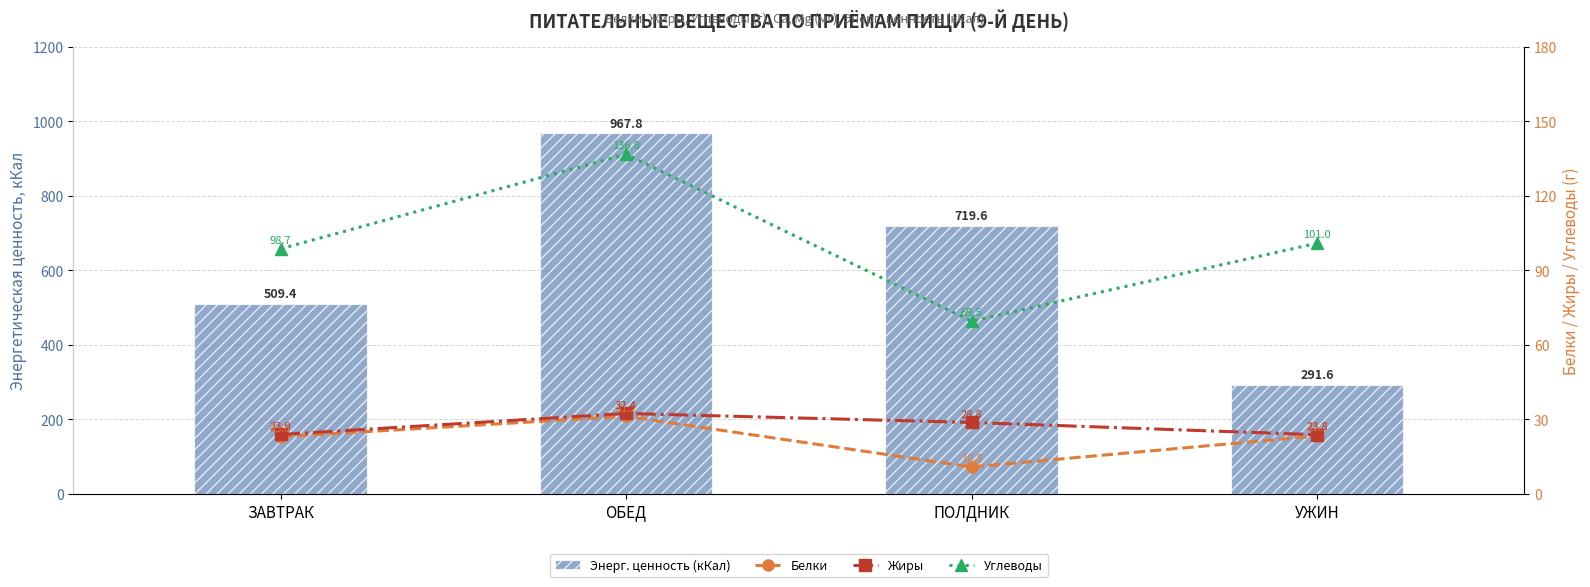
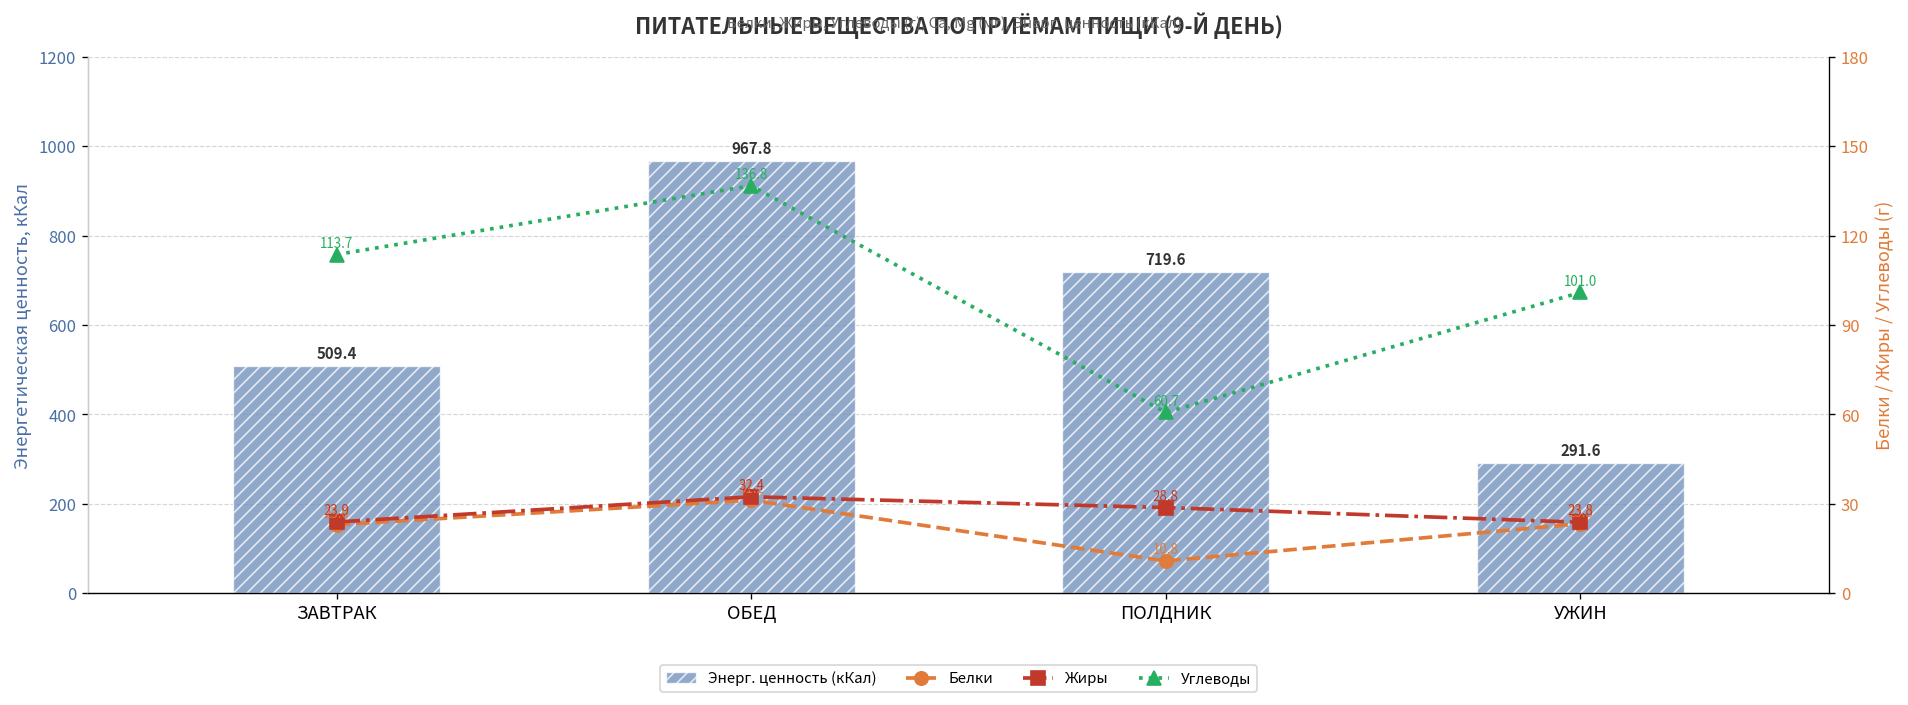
Углеводы, ЗАВТРАК: 98.7 -> 113.7
Углеводы, ПОЛДНИК: 69.5 -> 60.7
